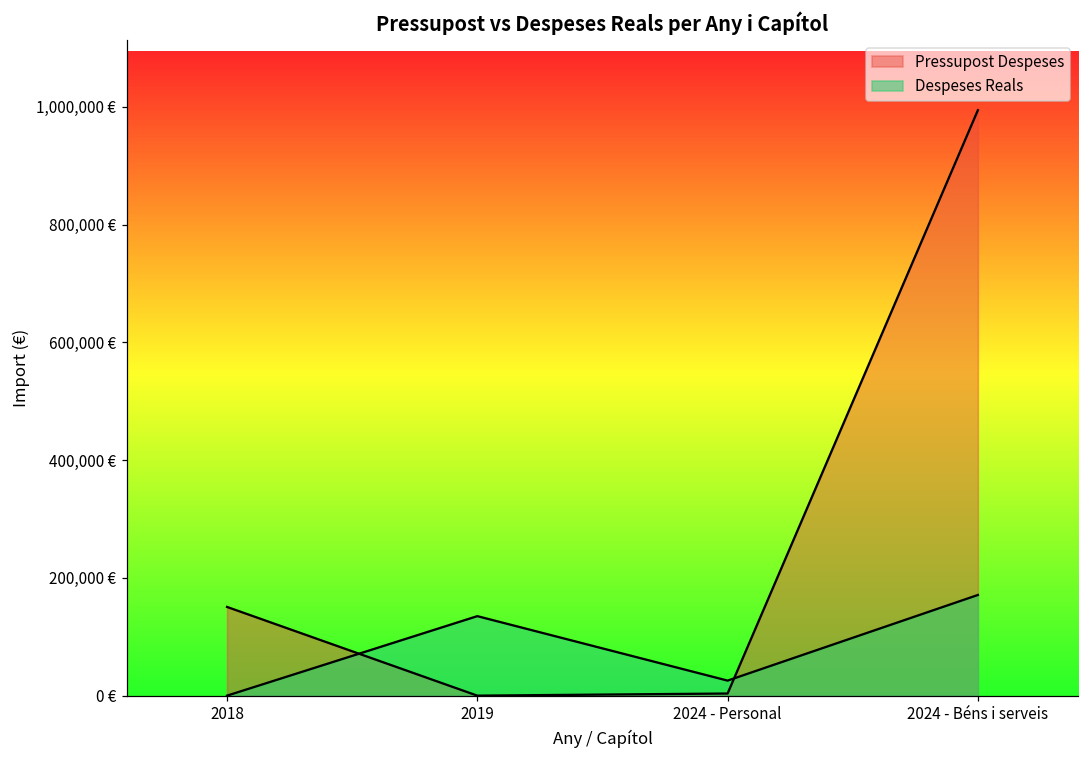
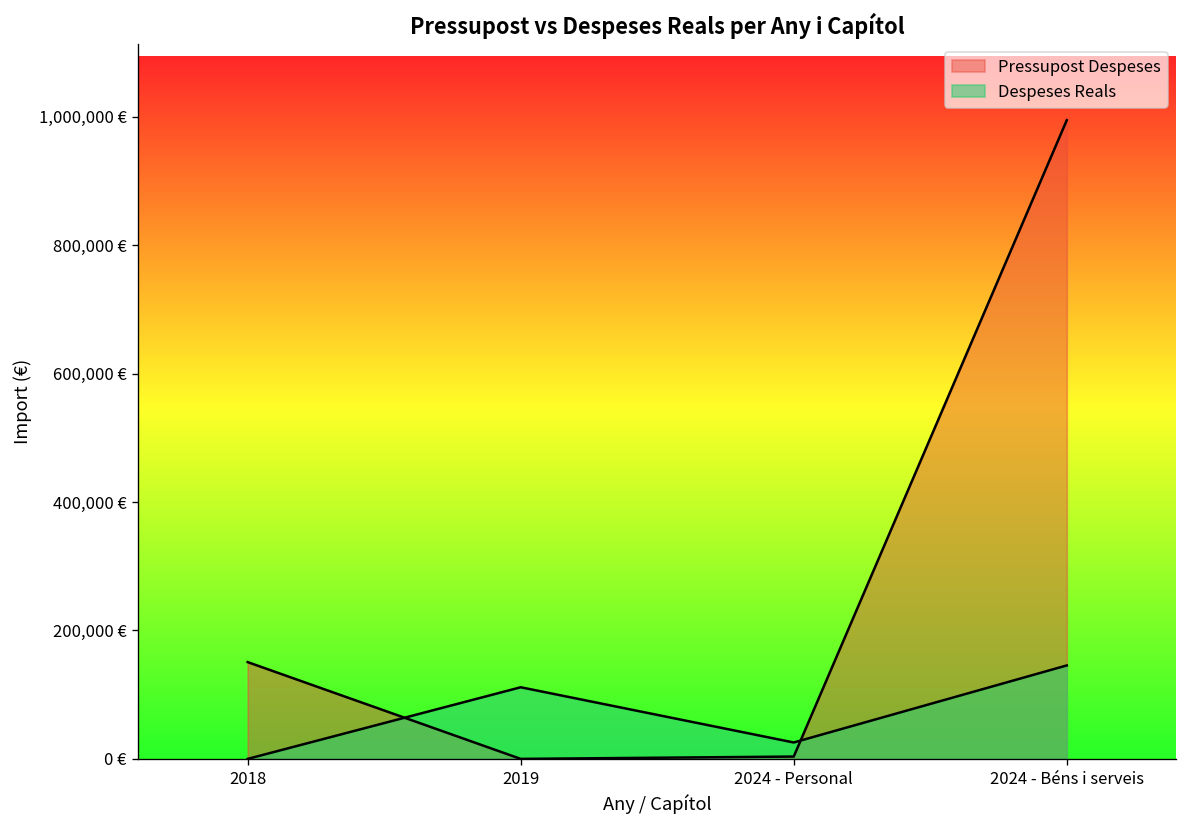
Despeses Reals, 2019: 140,000 € -> 110,000 €
Despeses Reals, 2024 - Béns i serveis: 170,000 € -> 150,000 €
